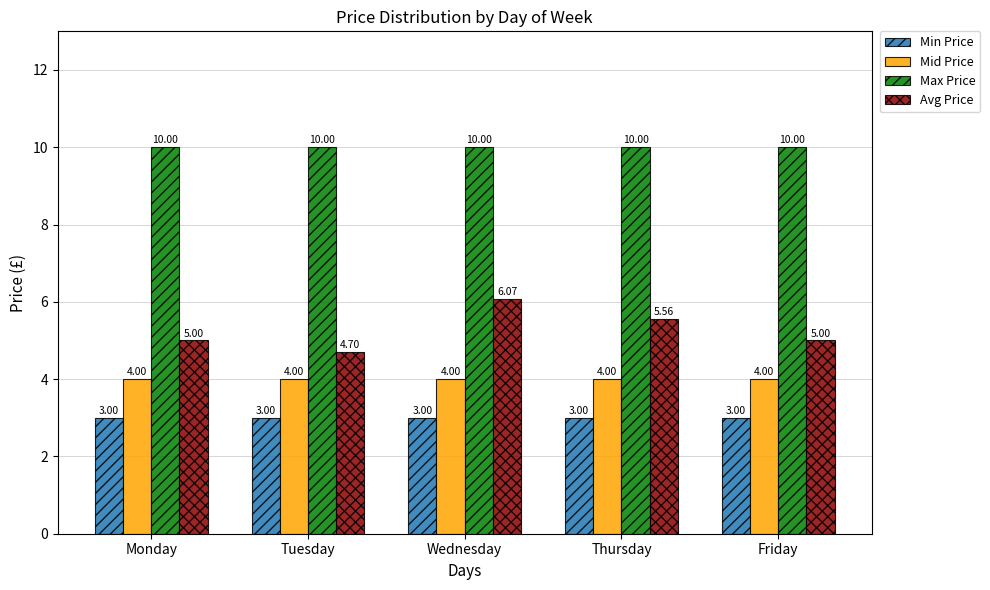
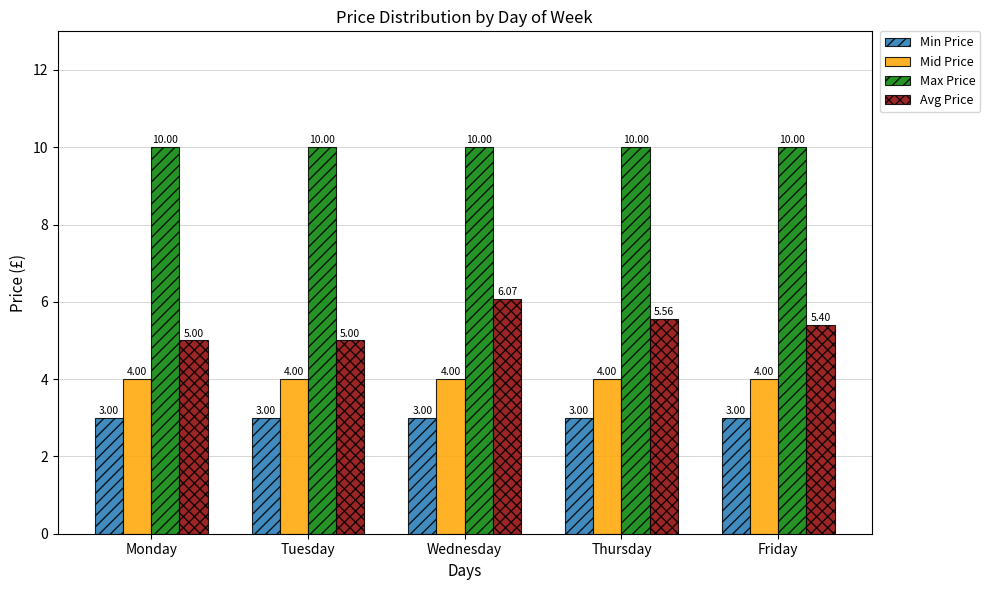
Avg Price, Tuesday: 4.70 -> 5.00
Avg Price, Friday: 5.00 -> 5.40
